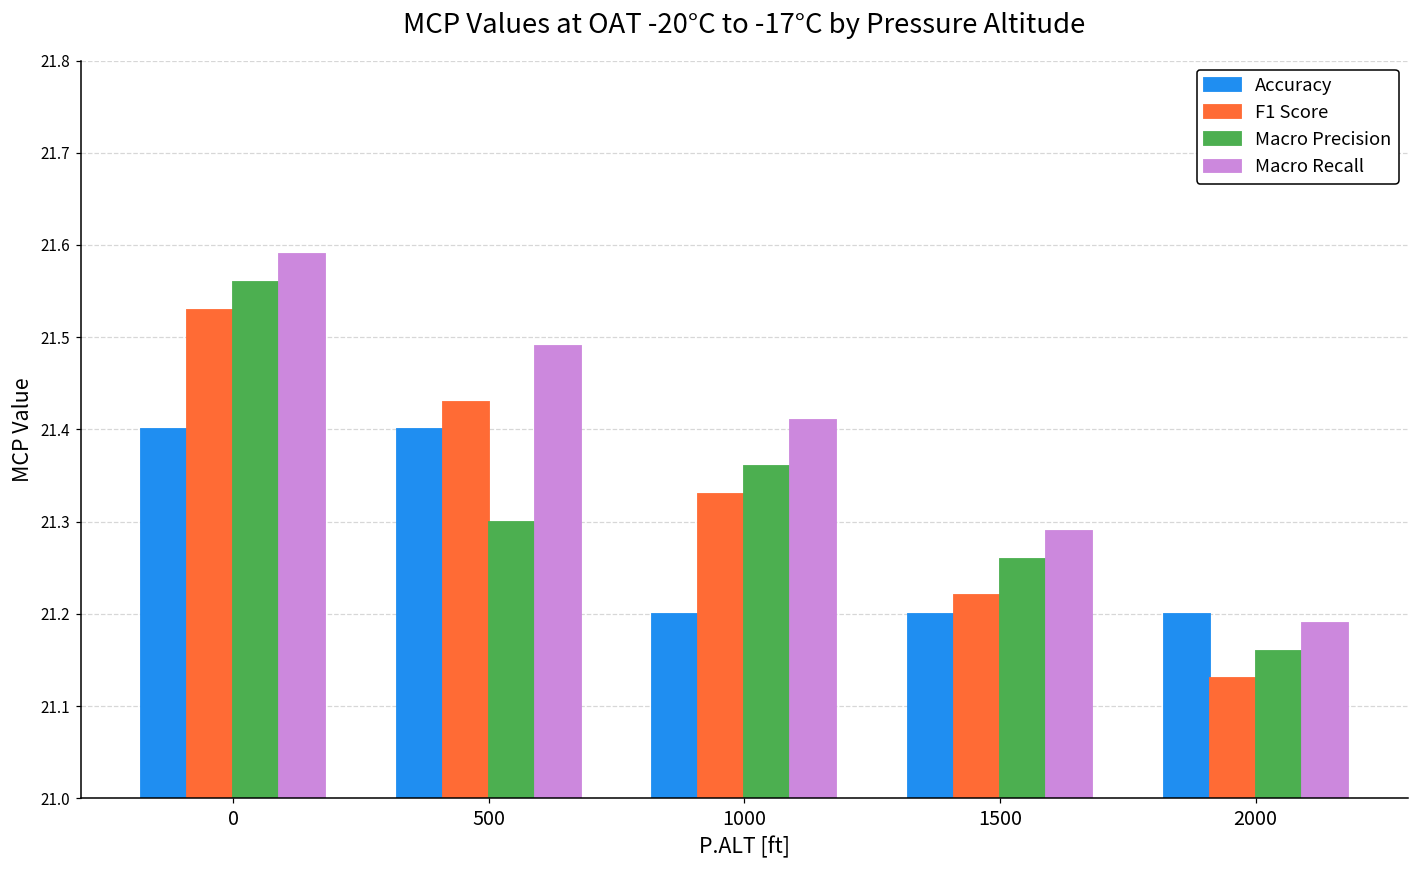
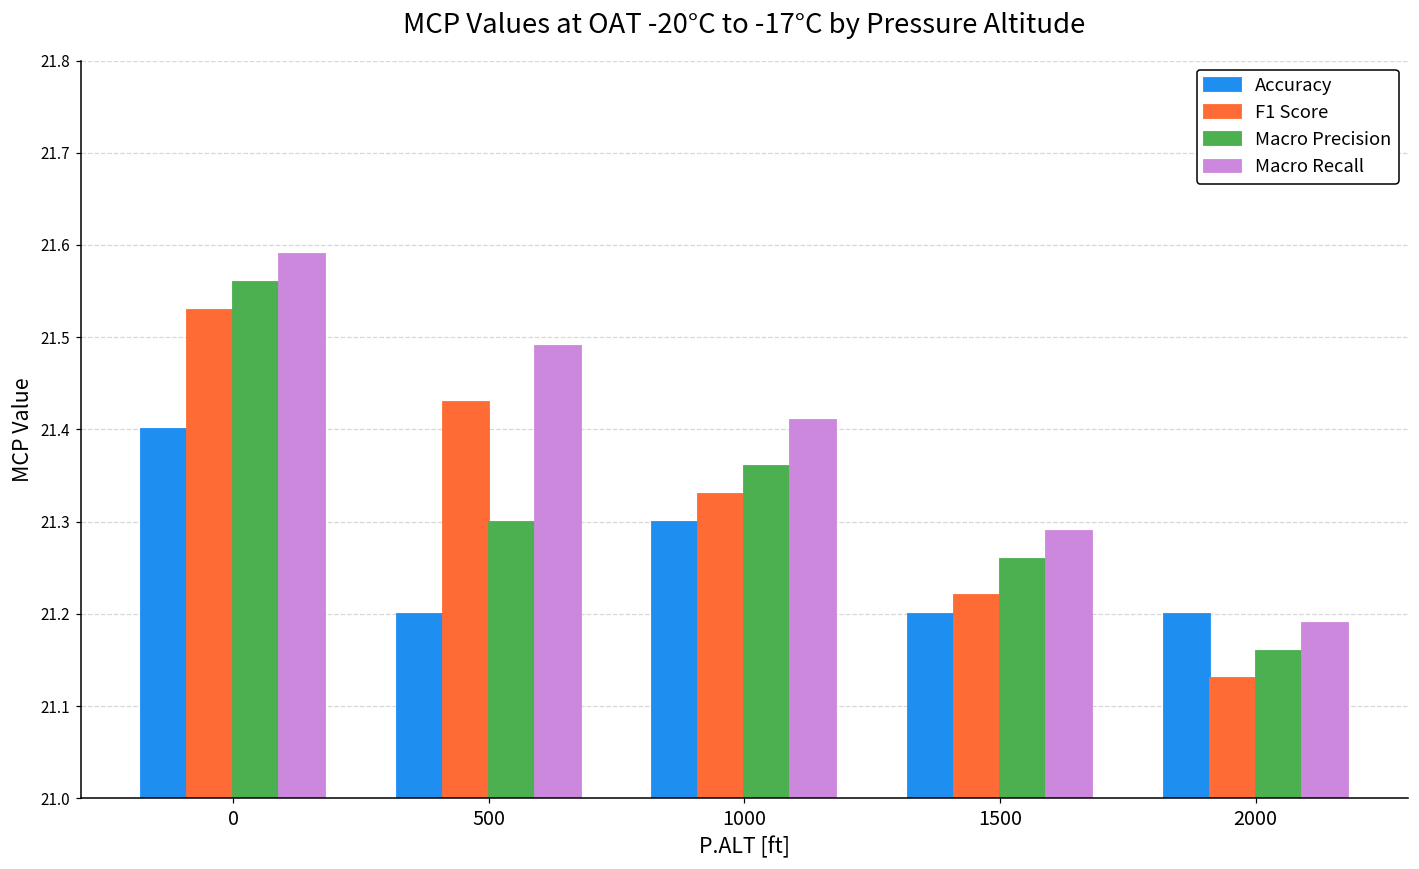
Accuracy, 500: 21.4 -> 21.2
Accuracy, 1000: 21.2 -> 21.3
